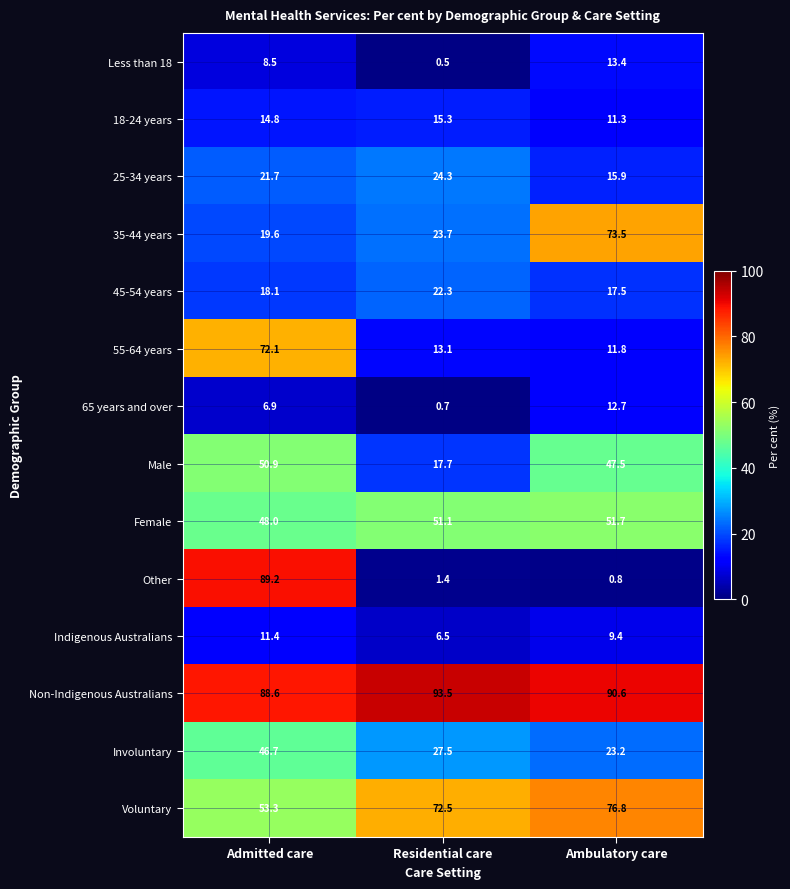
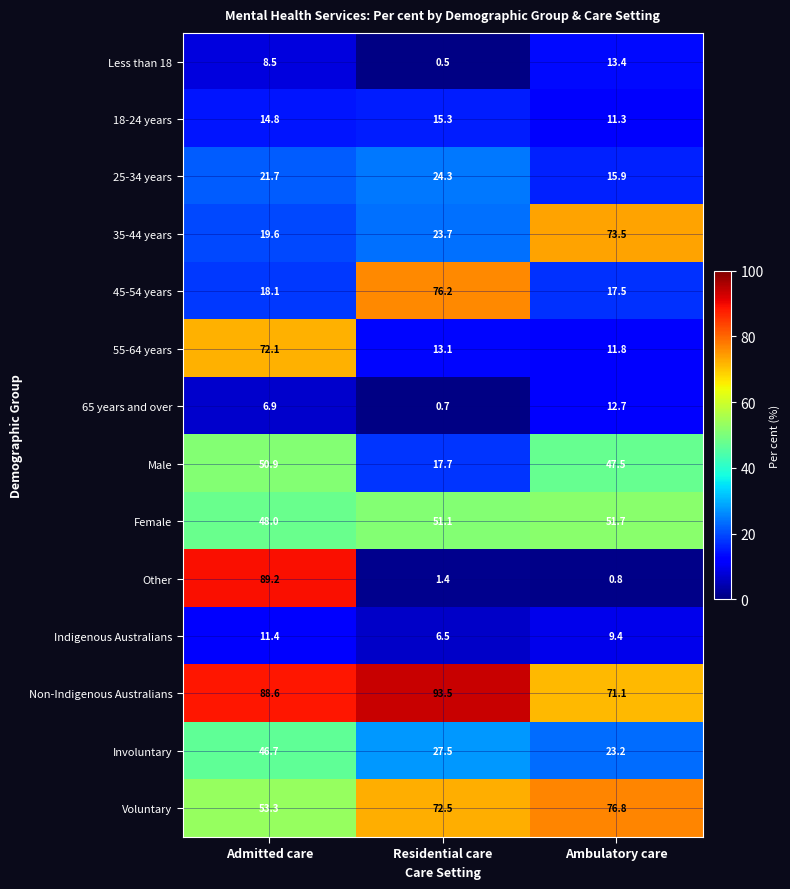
45-54 years, Residential care: 22.3 -> 76.2
Non-Indigenous Australians, Ambulatory care: 90.6 -> 71.1
